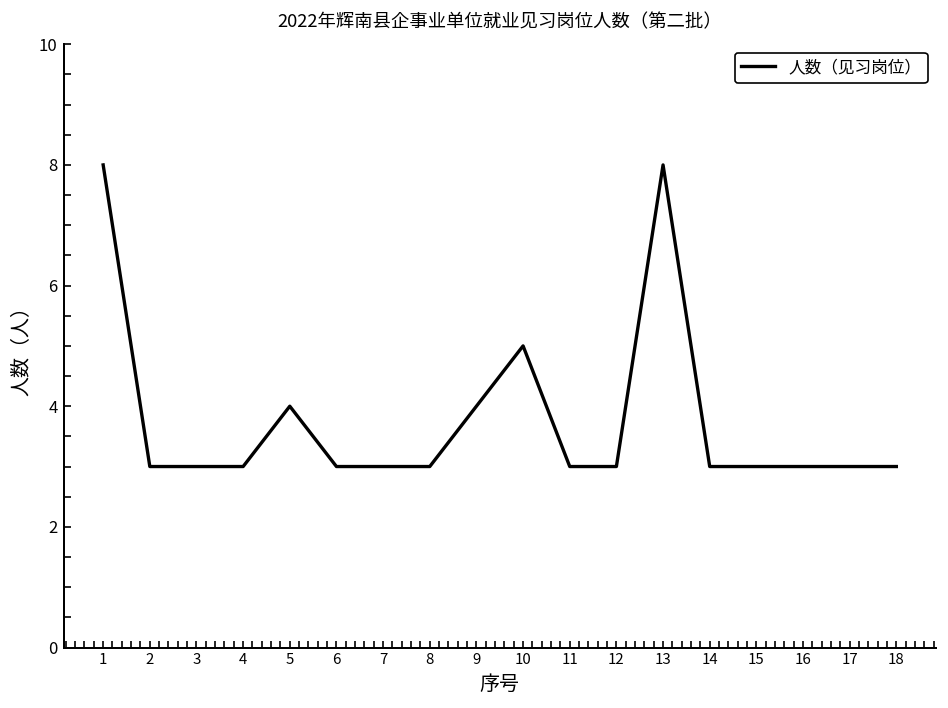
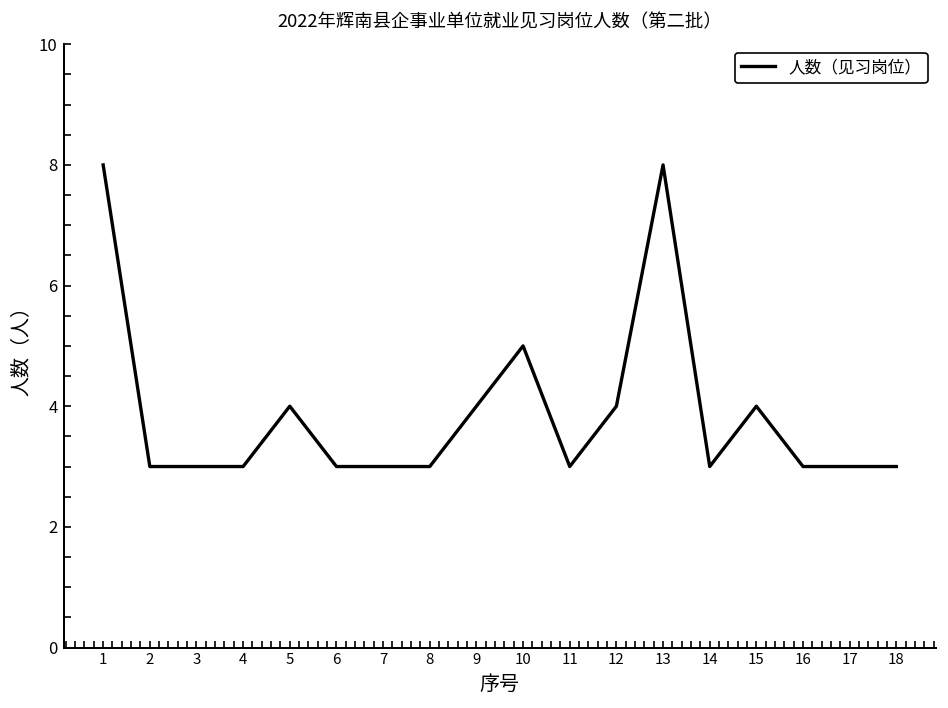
12: 3 -> 4
15: 3 -> 4
